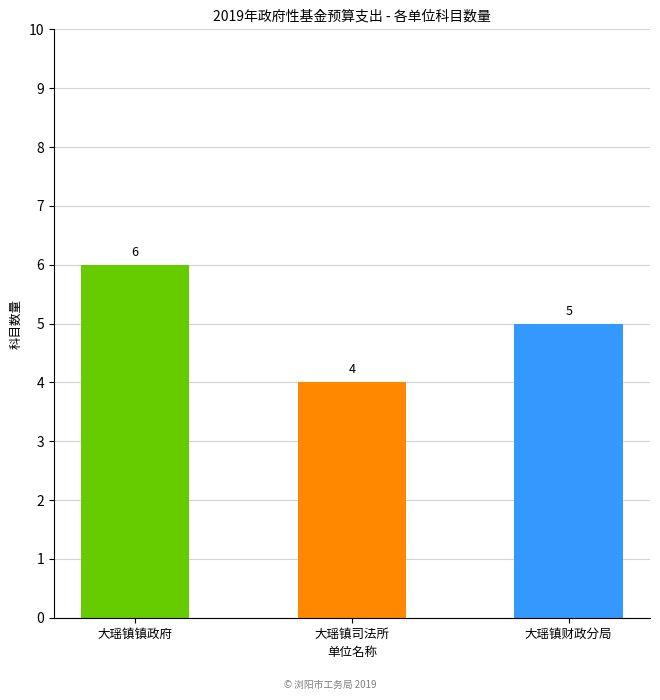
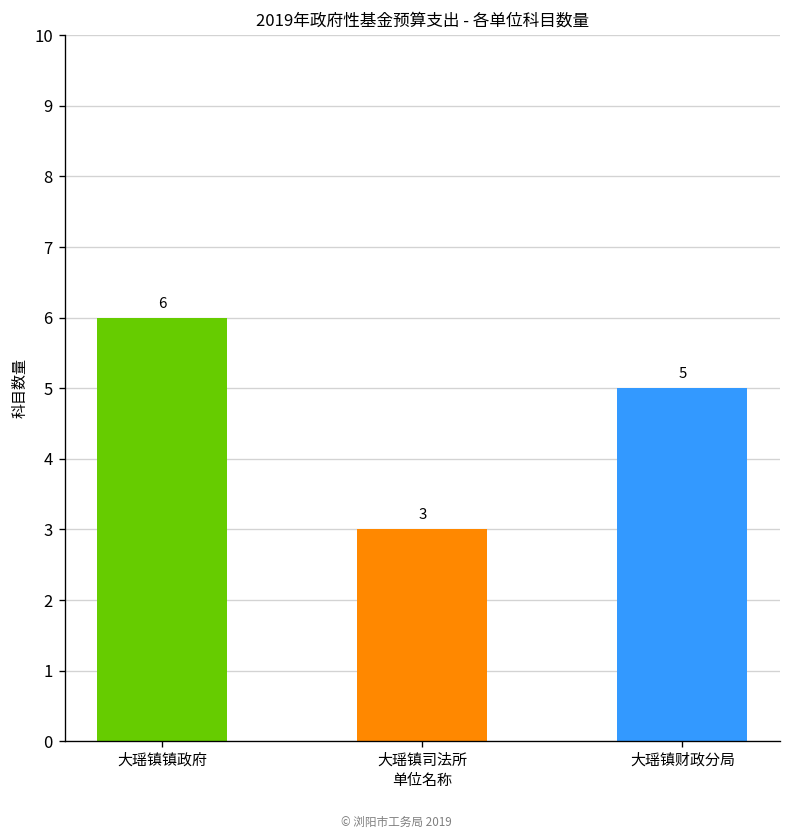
大瑶镇司法所: 4 -> 3
